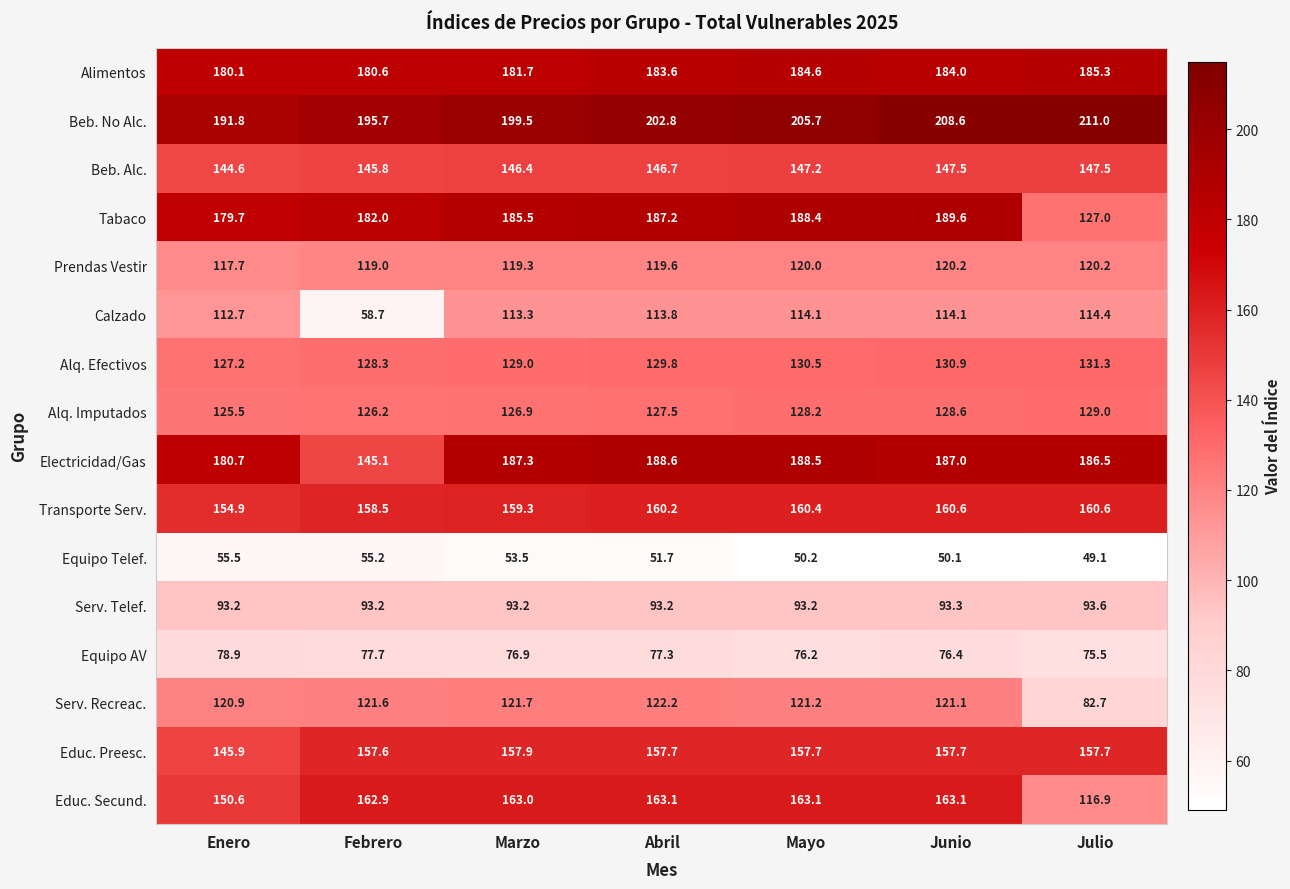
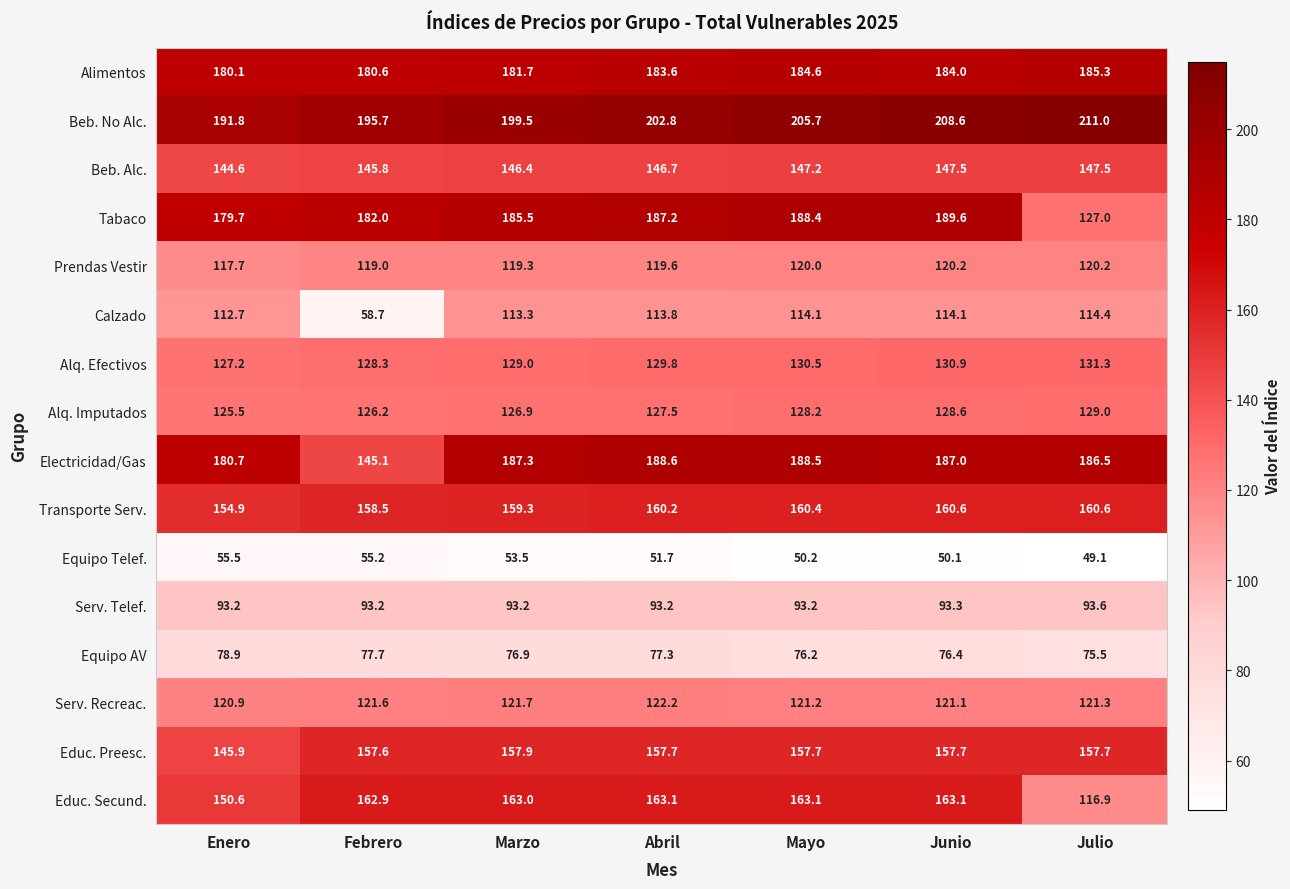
Serv. Recreac., Julio: 82.7 -> 121.3
